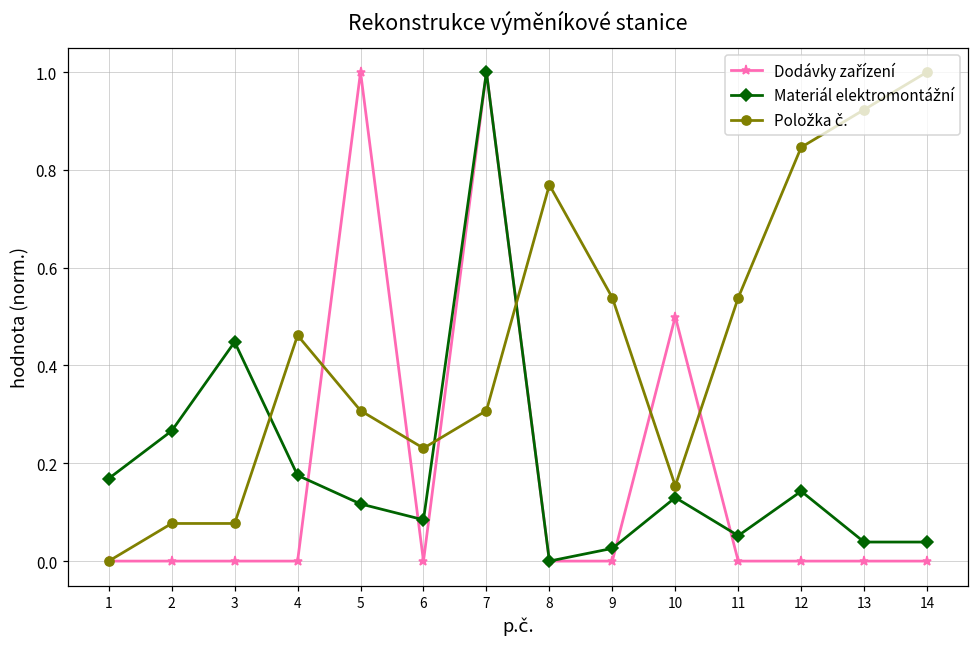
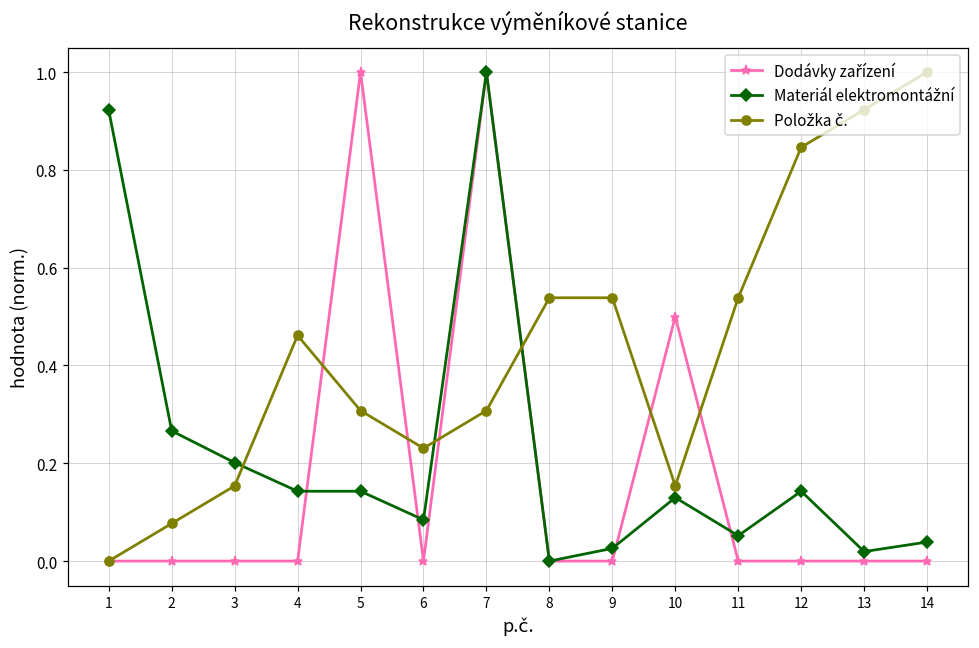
Materiál elektromontážní, 1: 0.17 -> 0.92
Materiál elektromontážní, 3: 0.45 -> 0.20
Položka č., 3: 0.08 -> 0.15
Materiál elektromontážní, 4: 0.18 -> 0.14
Materiál elektromontážní, 5: 0.12 -> 0.14
Položka č., 8: 0.77 -> 0.54
Materiál elektromontážní, 13: 0.04 -> 0.02
